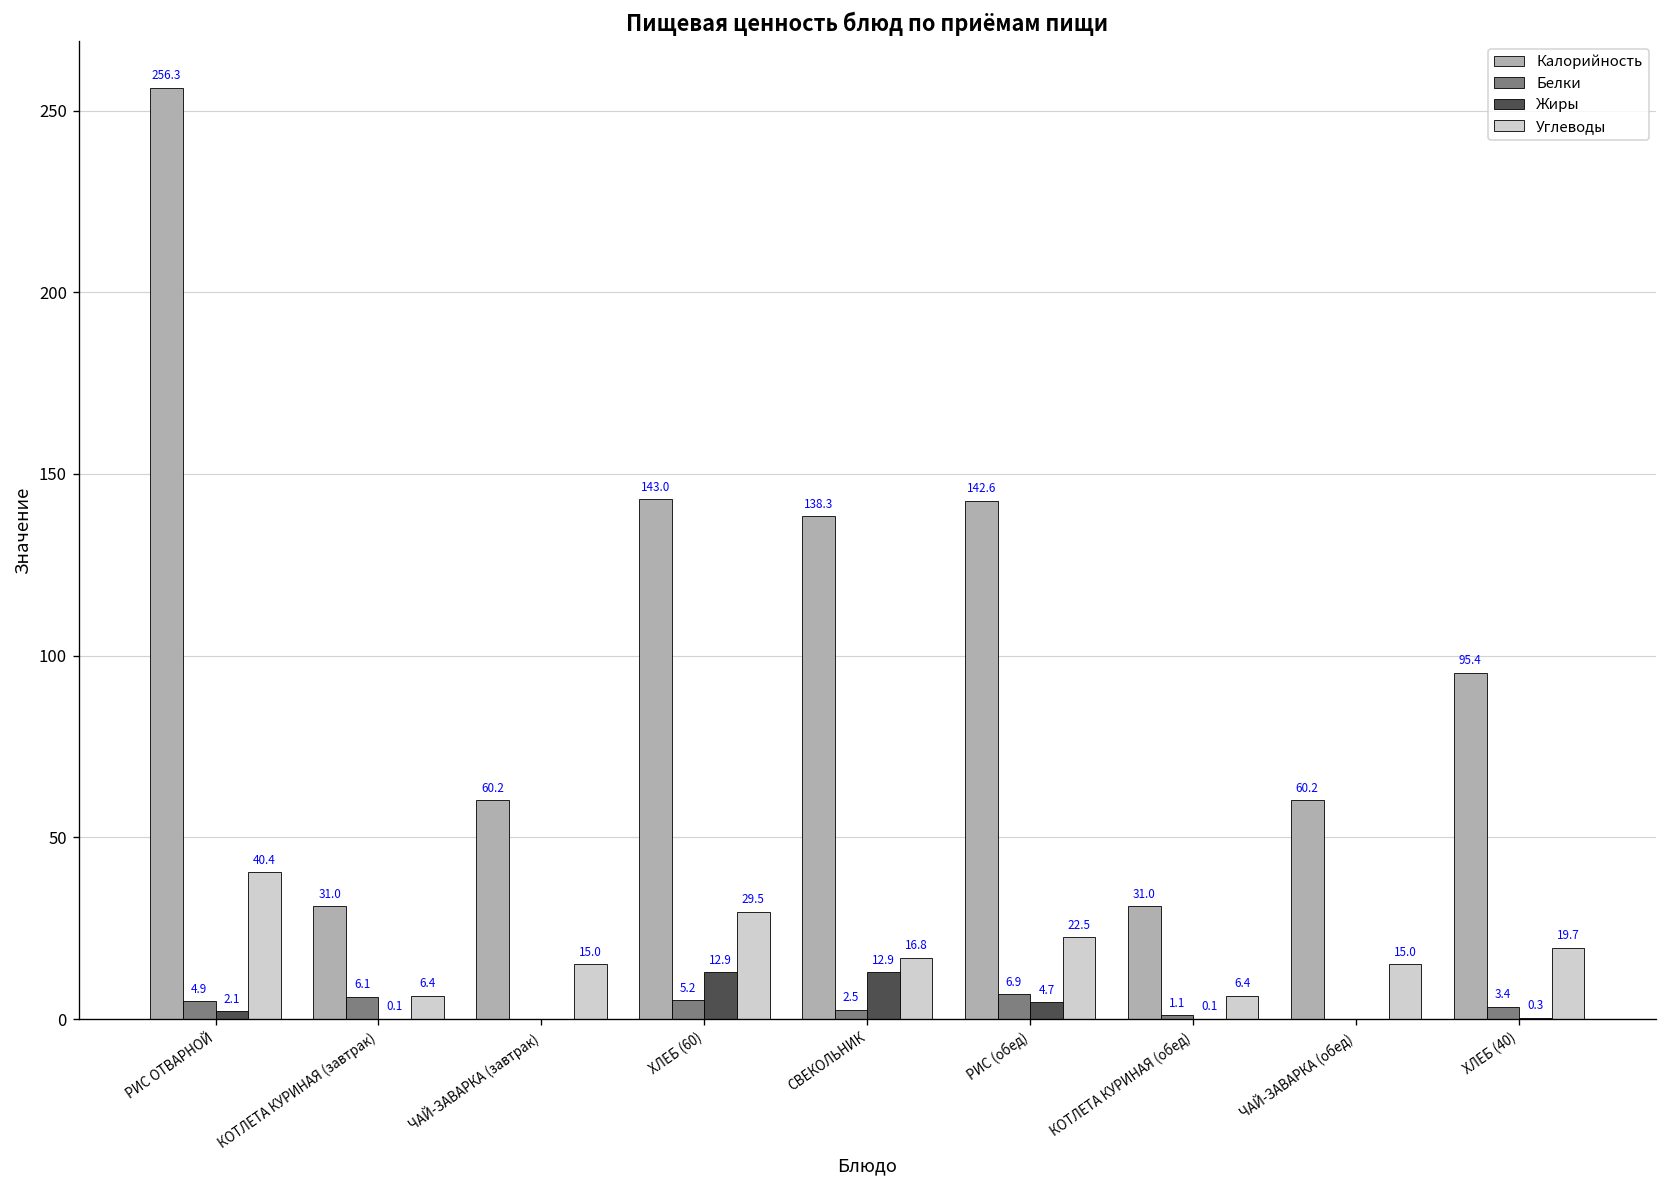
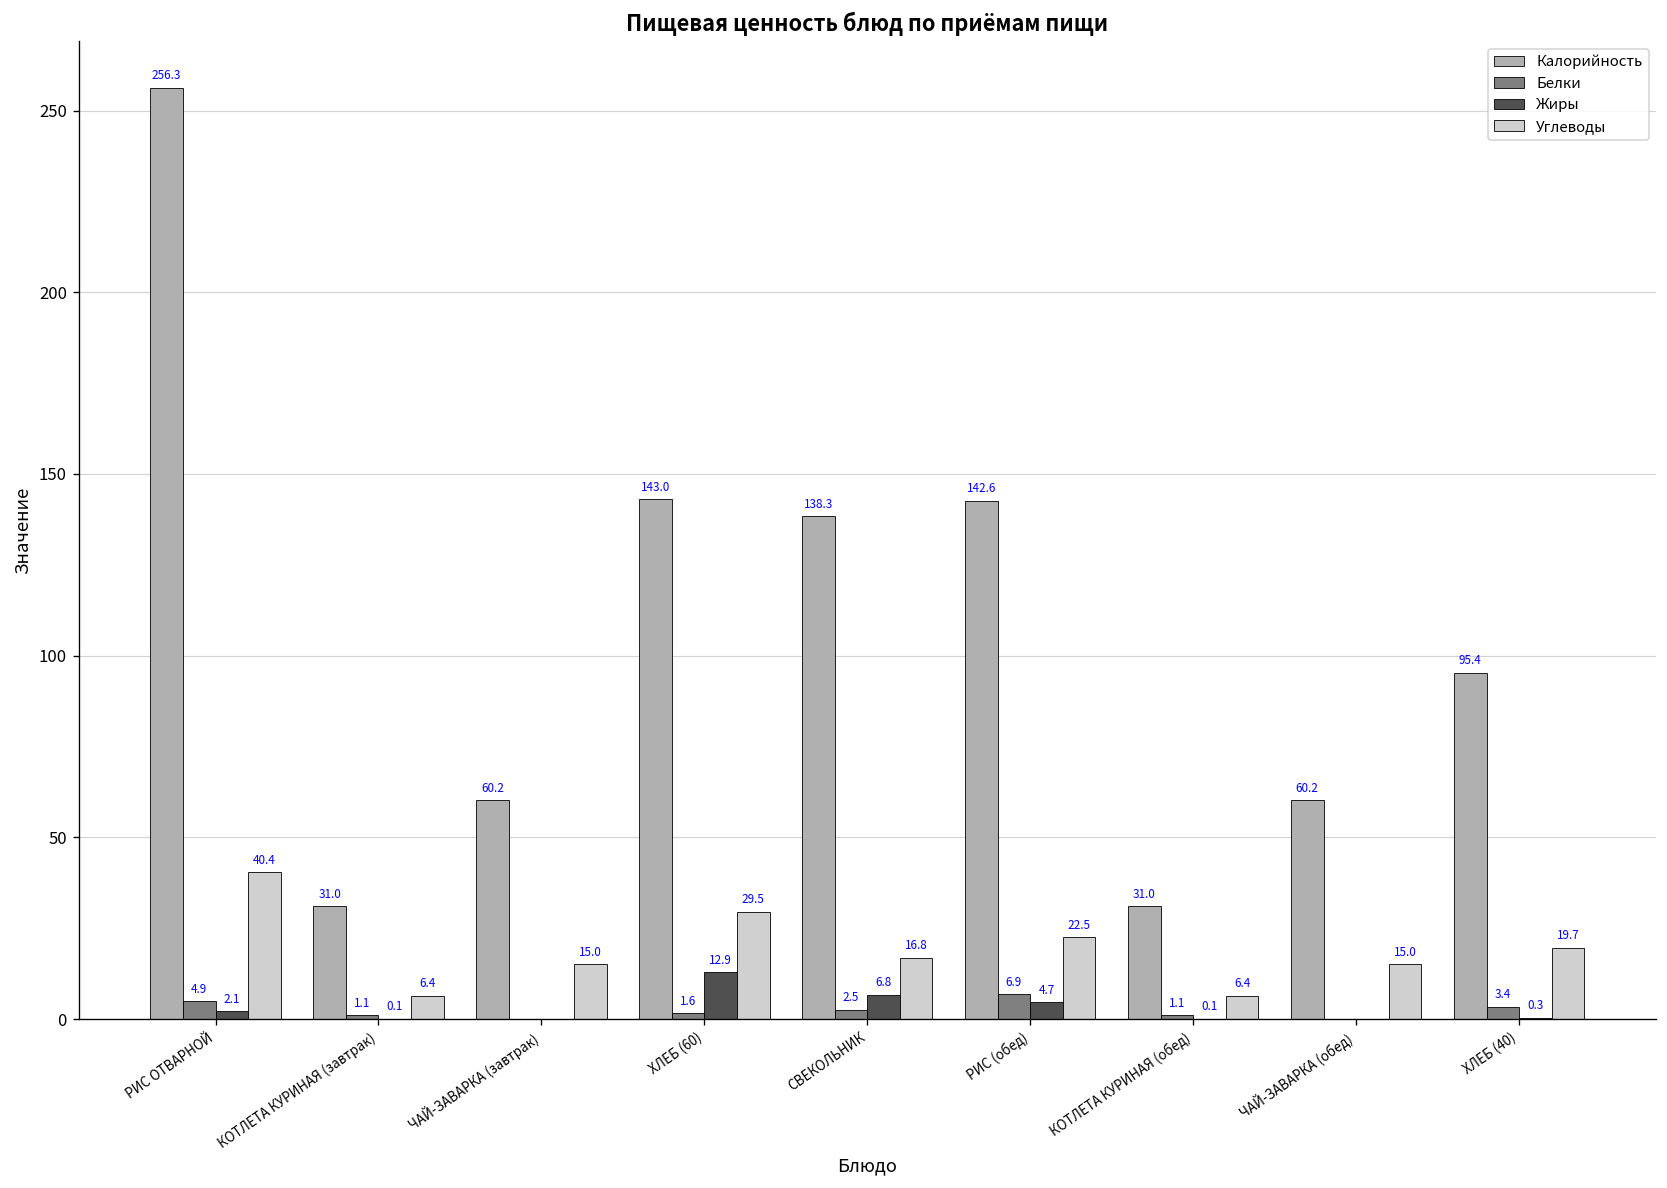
Белки, КОТЛЕТА КУРИНАЯ (завтрак): 6.1 -> 1.1
Белки, ХЛЕБ (60): 5.2 -> 1.6
Жиры, СВЕКОЛЬНИК: 12.9 -> 6.8
